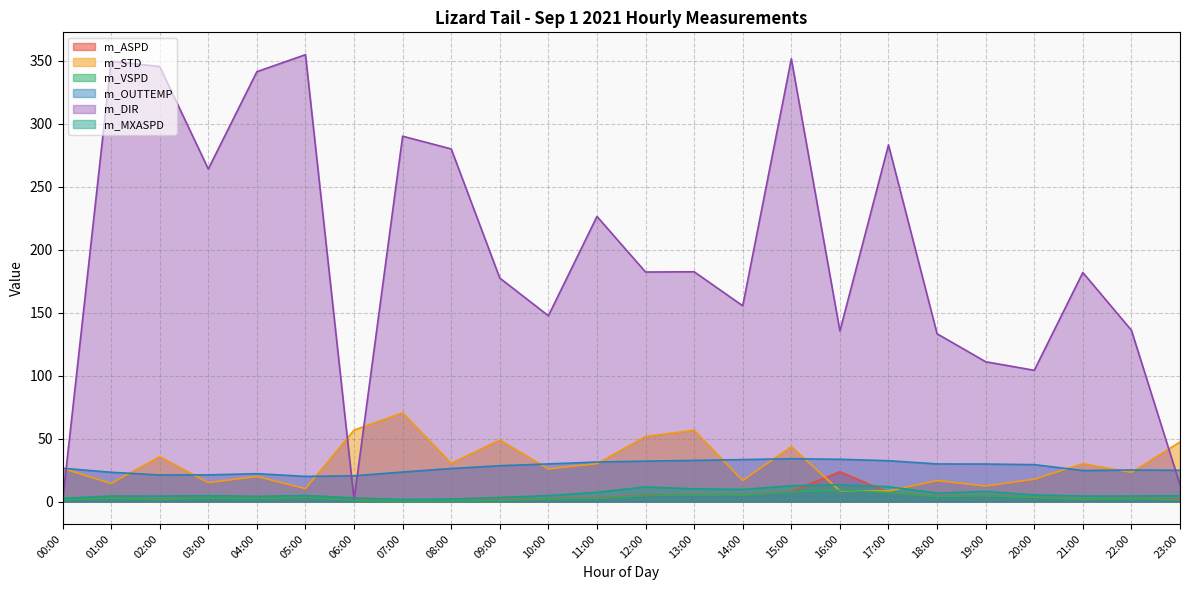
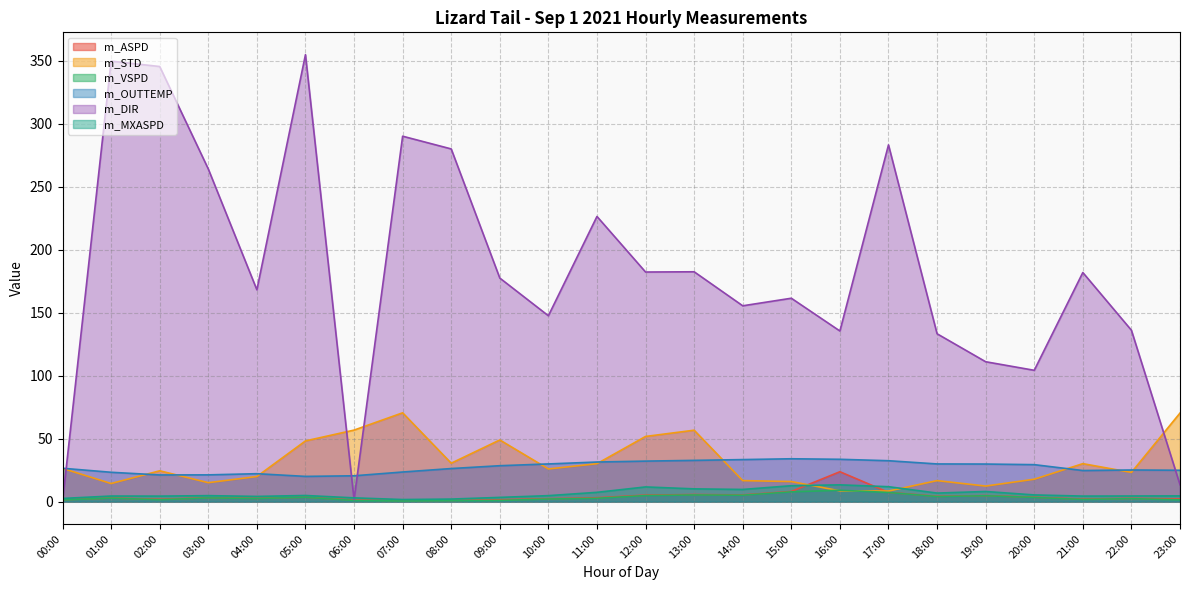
m_STD, 02:00: 36 -> 24
m_DIR, 04:00: 341 -> 168
m_STD, 05:00: 10 -> 48
m_STD, 15:00: 44 -> 16
m_DIR, 15:00: 351 -> 161
m_STD, 23:00: 47 -> 70
